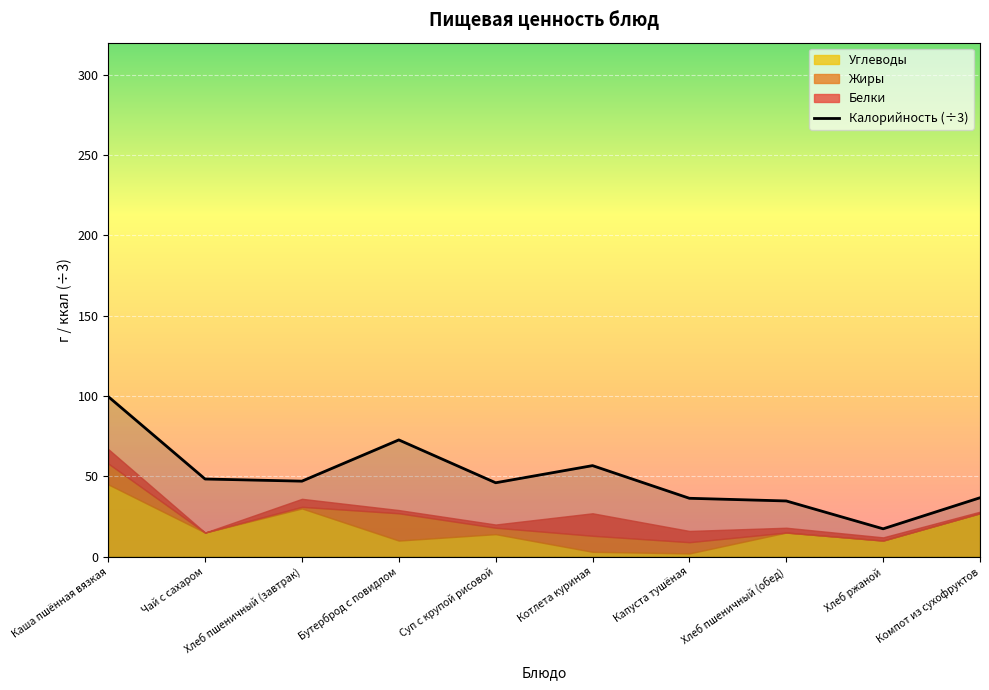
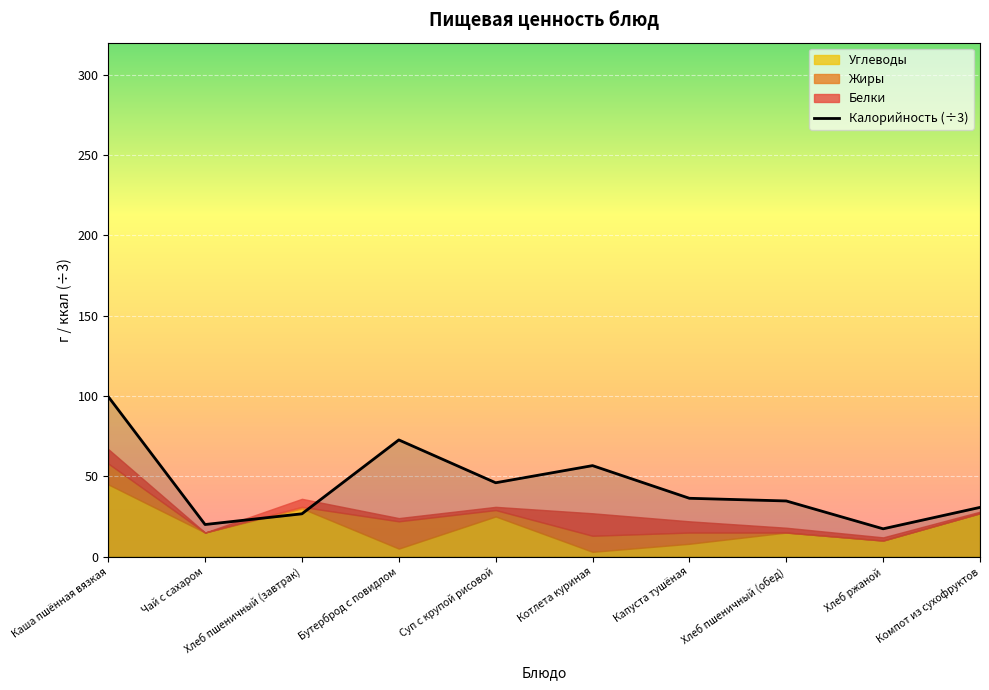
Калорийность (÷3), Чай с сахаром: 48 -> 20
Калорийность (÷3), Хлеб пшеничный (завтрак): 47 -> 27
Углеводы, Бутерброд с повидлом: 10 -> 5
Углеводы, Суп с крупой рисовой: 14 -> 25
Углеводы, Капуста тушёная: 2 -> 8
Калорийность (÷3), Компот из сухофруктов: 37 -> 31
